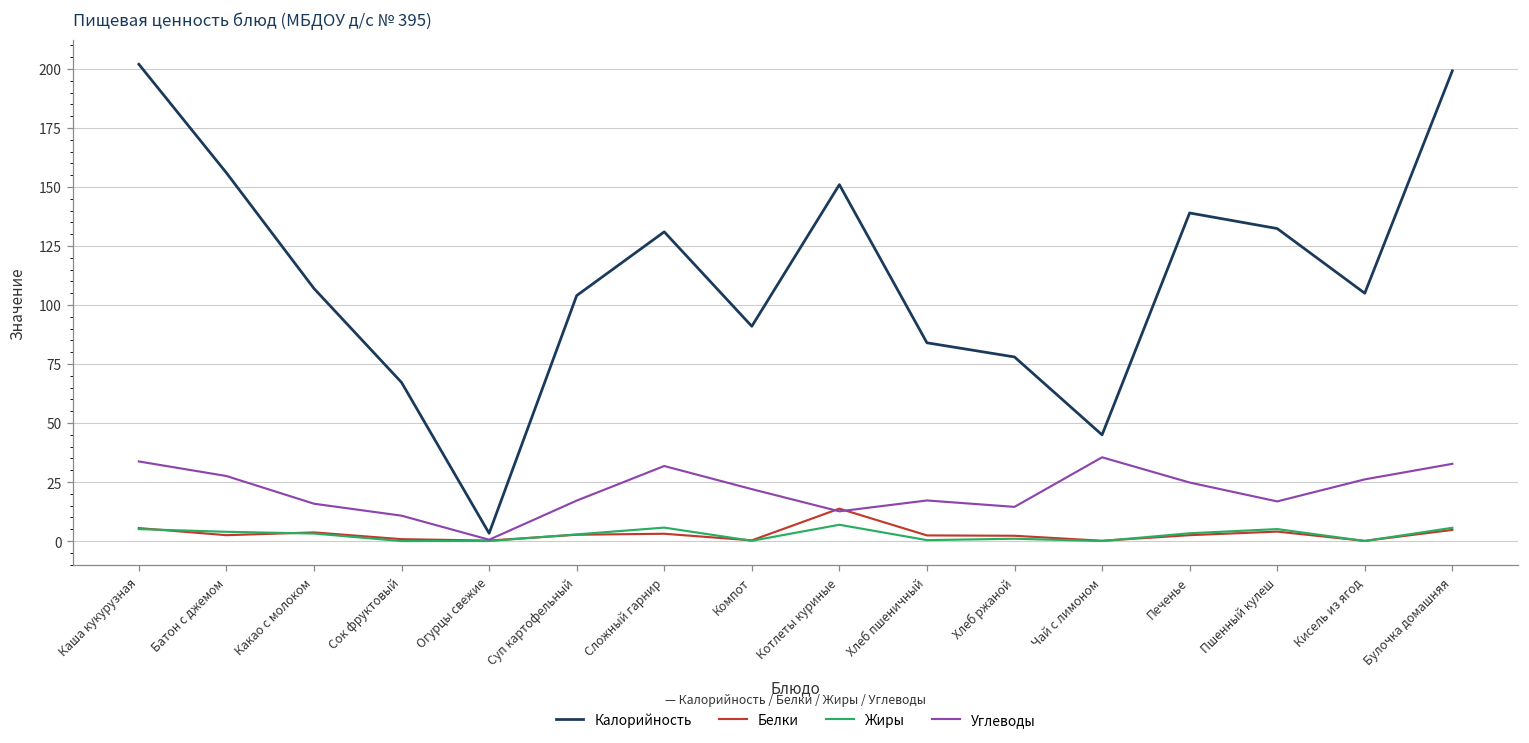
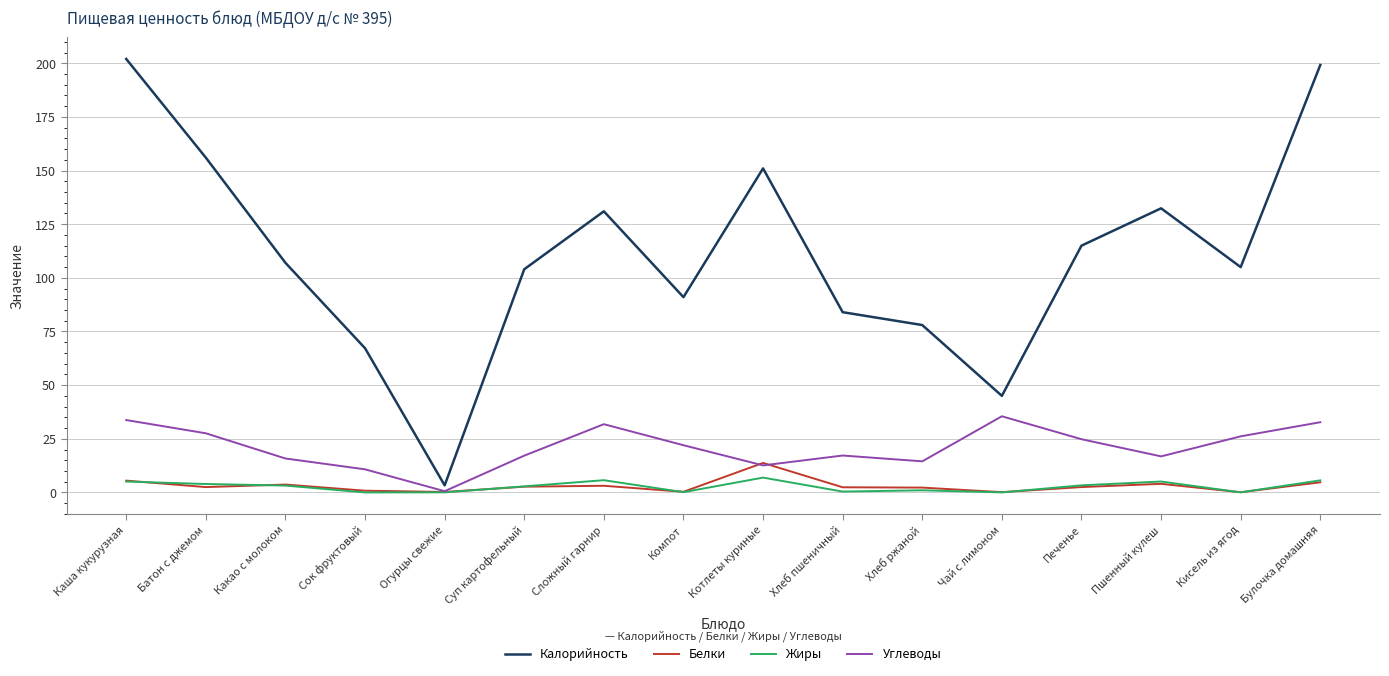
Калорийность, Печенье: 139 -> 115
